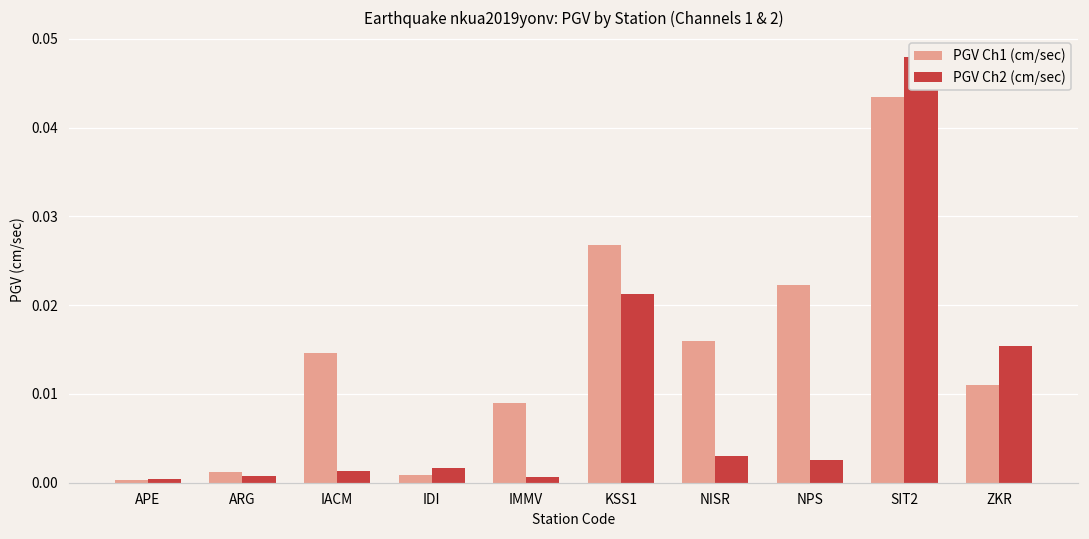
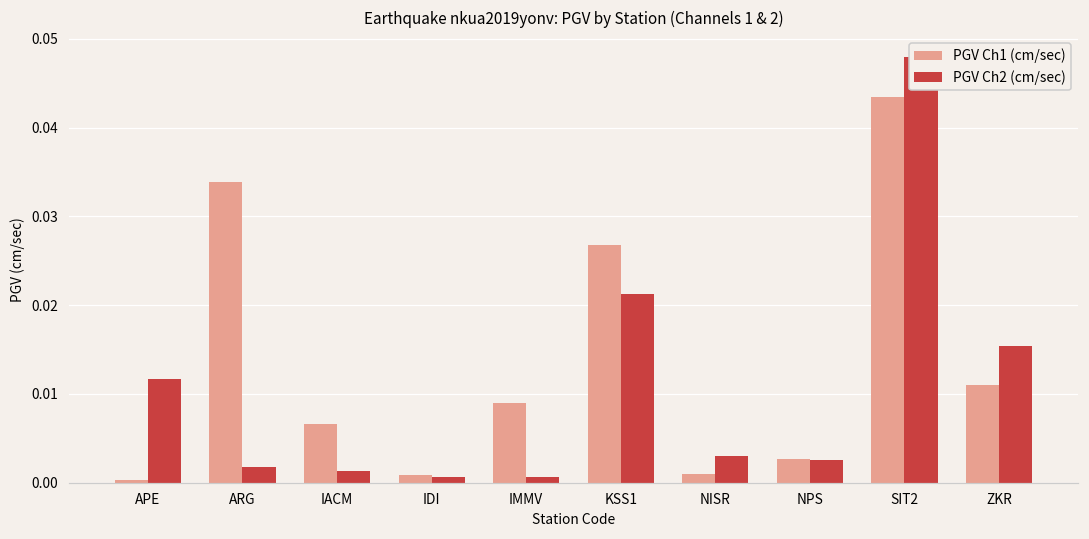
PGV Ch2 (cm/sec), APE: 0.000 -> 0.012
PGV Ch1 (cm/sec), ARG: 0.001 -> 0.034
PGV Ch2 (cm/sec), ARG: 0.001 -> 0.002
PGV Ch1 (cm/sec), IACM: 0.015 -> 0.007
PGV Ch2 (cm/sec), IDI: 0.002 -> 0.001
PGV Ch1 (cm/sec), NISR: 0.016 -> 0.001
PGV Ch1 (cm/sec), NPS: 0.022 -> 0.003
